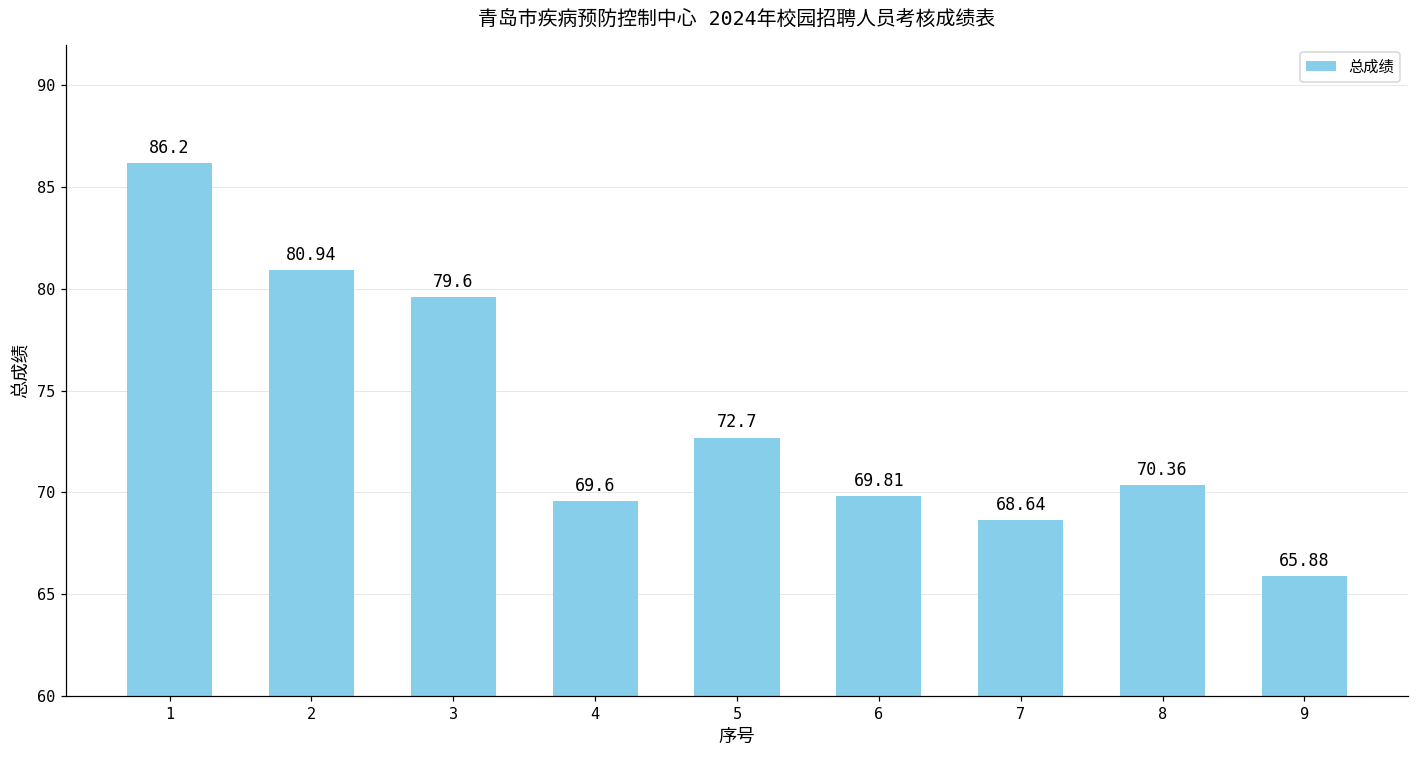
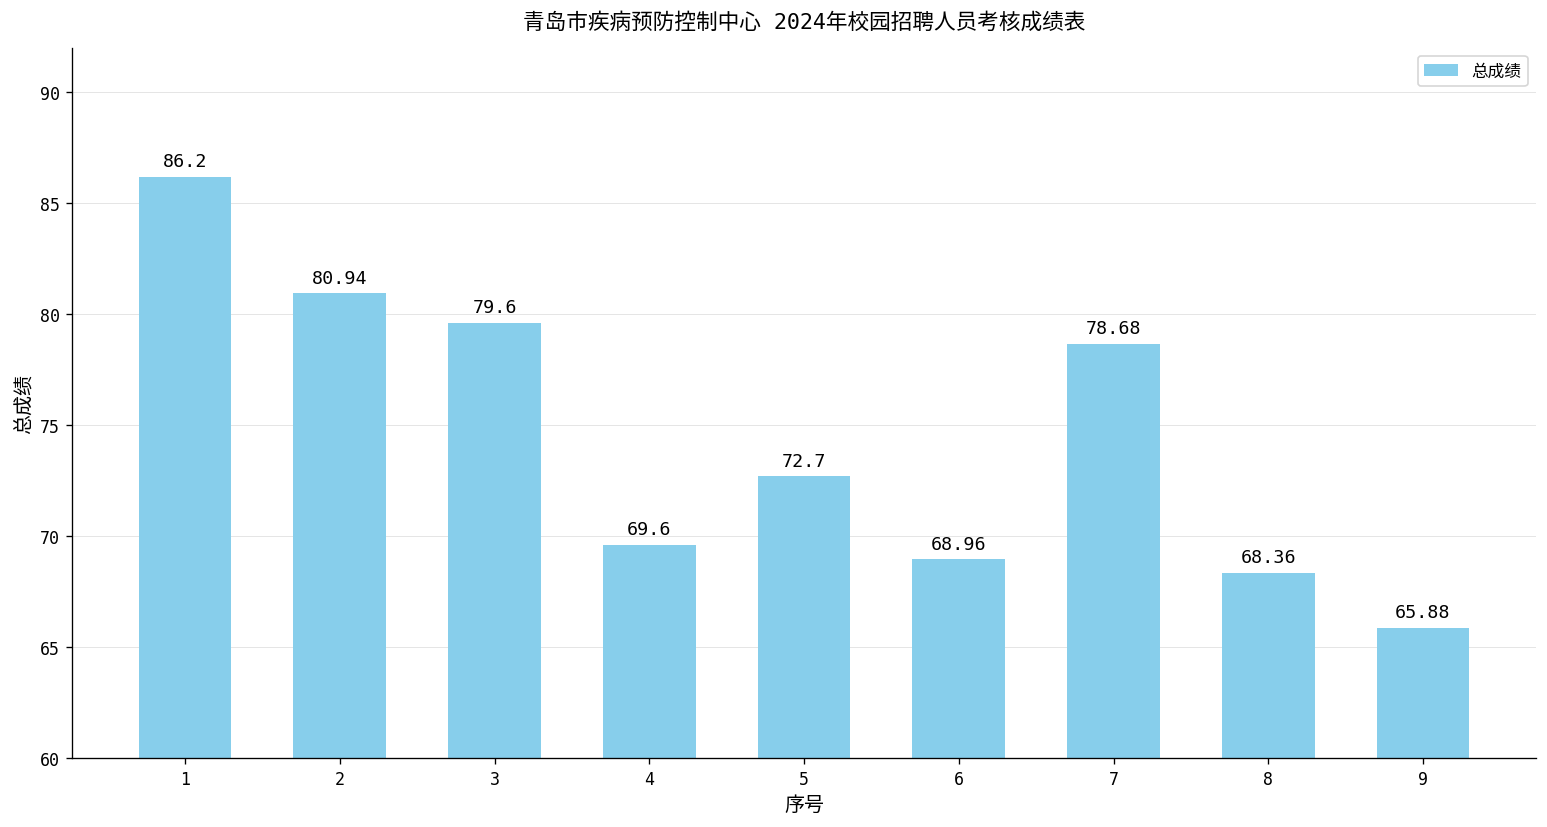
6: 69.81 -> 68.96
7: 68.64 -> 78.68
8: 70.36 -> 68.36
